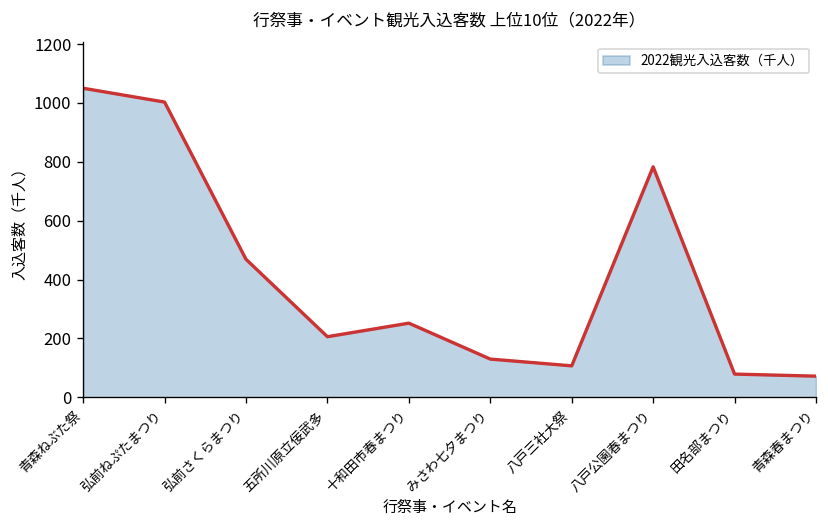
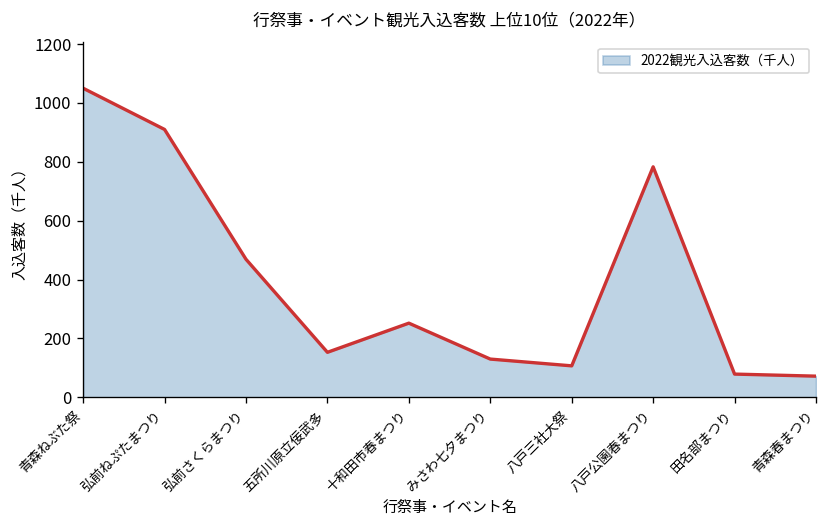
弘前ねぷたまつり: 1000 -> 910
五所川原立佞武多: 210 -> 150
